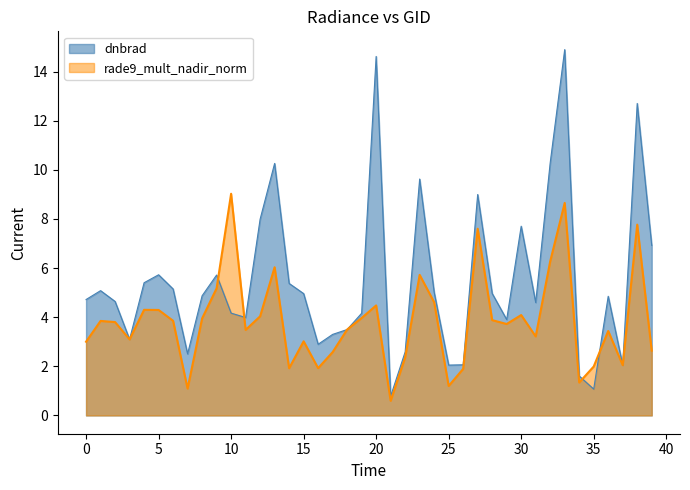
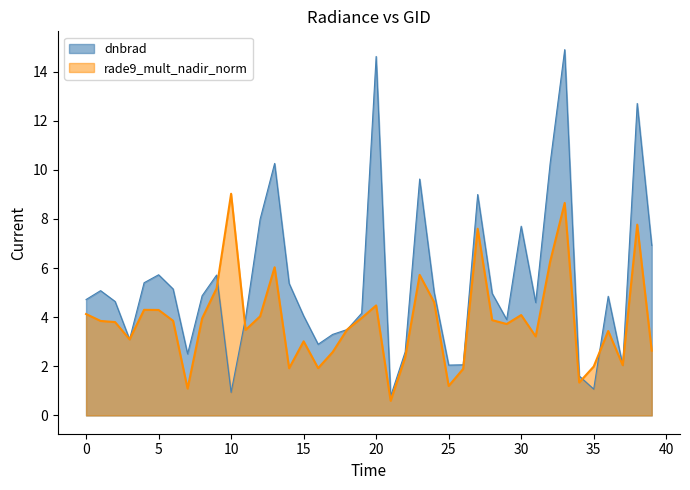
rade9_mult_nadir_norm, 0: 3.0 -> 4.1
dnbrad, 10: 4.2 -> 0.9
dnbrad, 15: 5.0 -> 4.1
